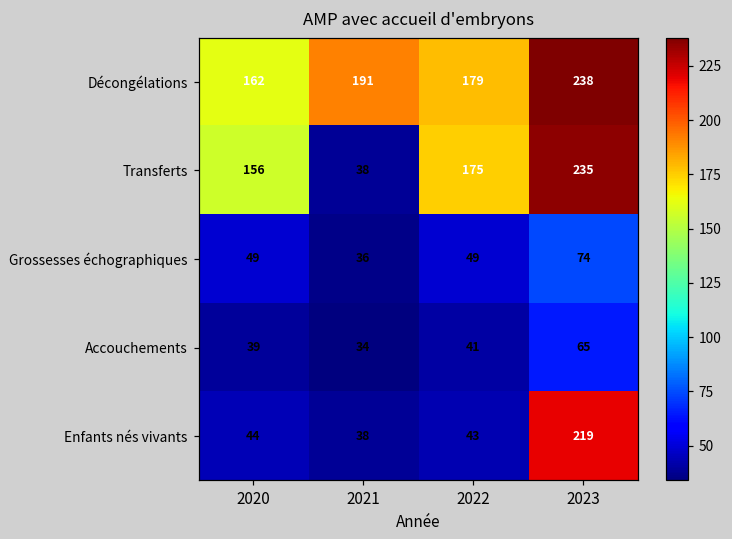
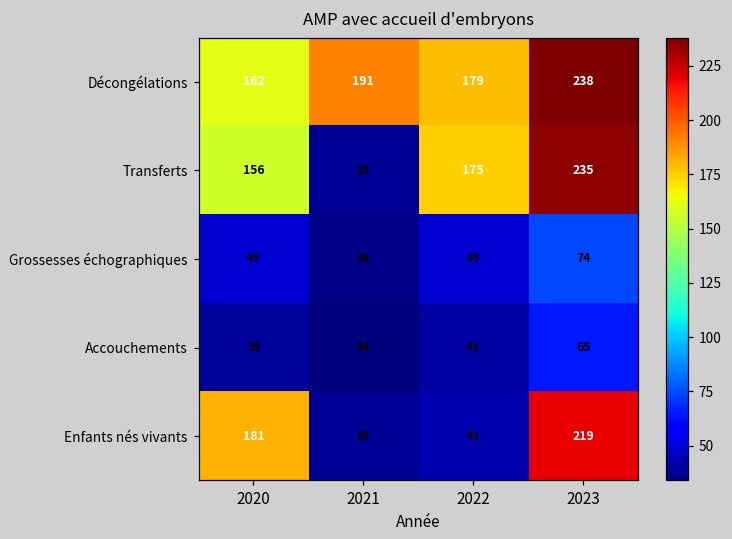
Enfants nés vivants, 2020: 44 -> 181
